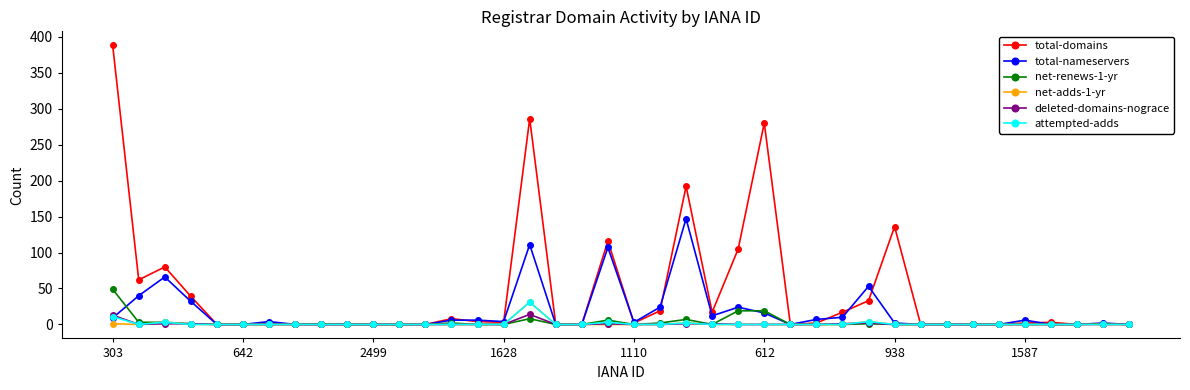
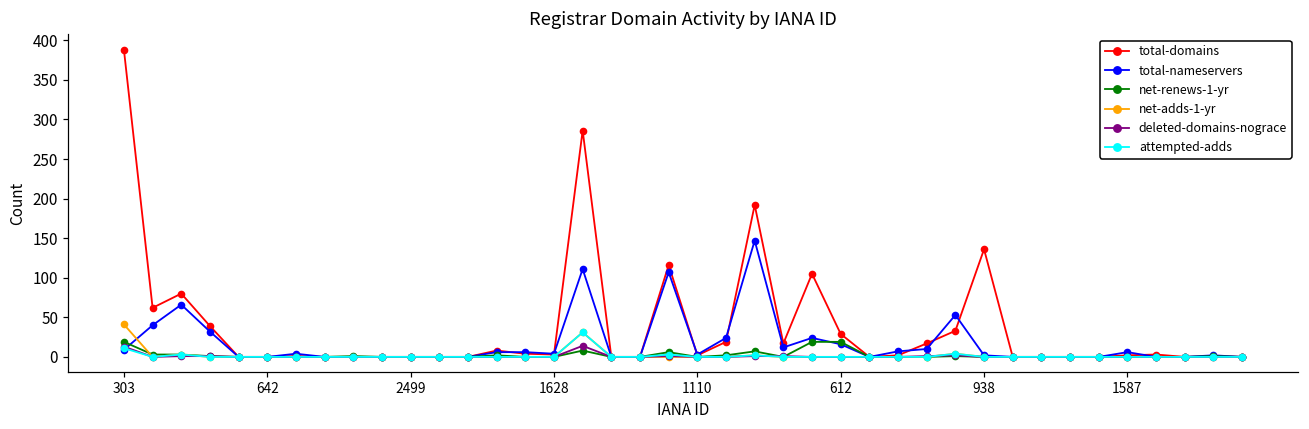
net-renews-1-yr, 303: 50 -> 20
net-adds-1-yr, 303: 0 -> 40
total-domains, 612: 280 -> 30
